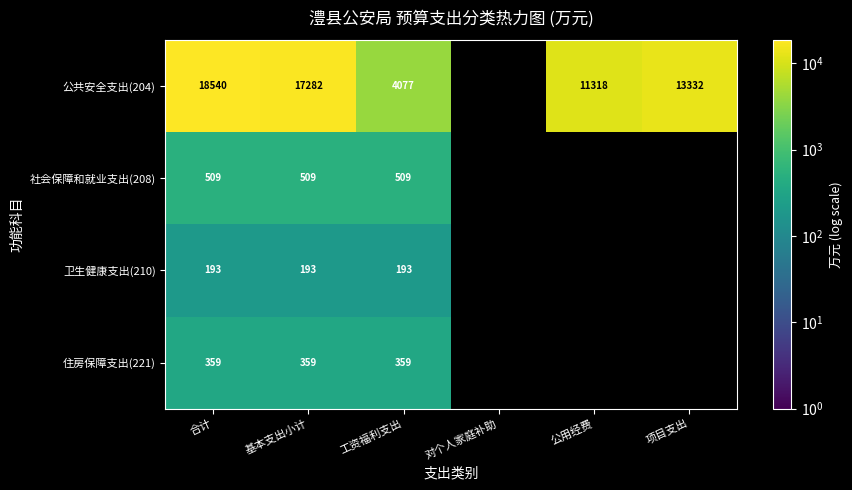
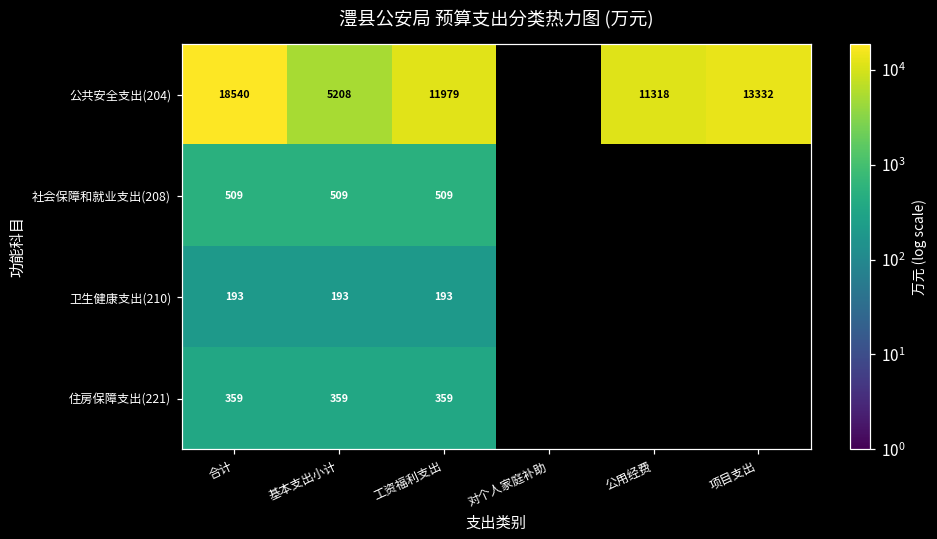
公共安全支出(204), 基本支出小计: 17282 -> 5208
公共安全支出(204), 工资福利支出: 4077 -> 11979
